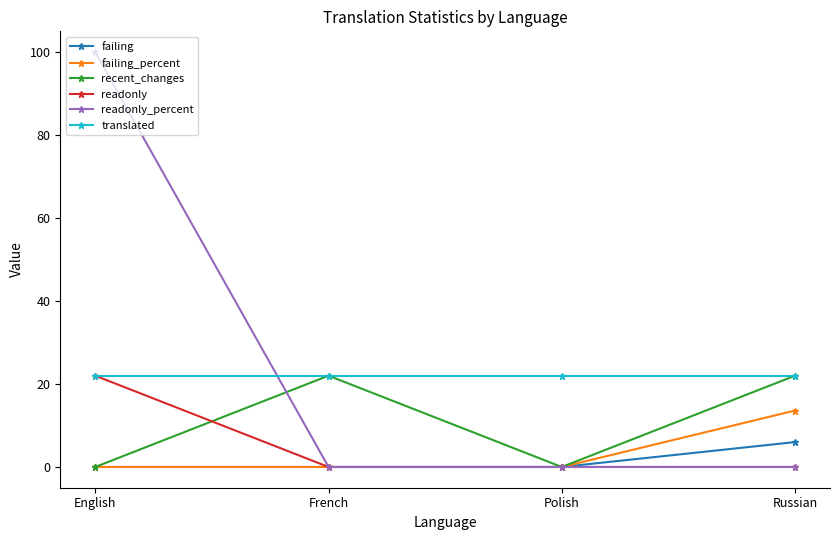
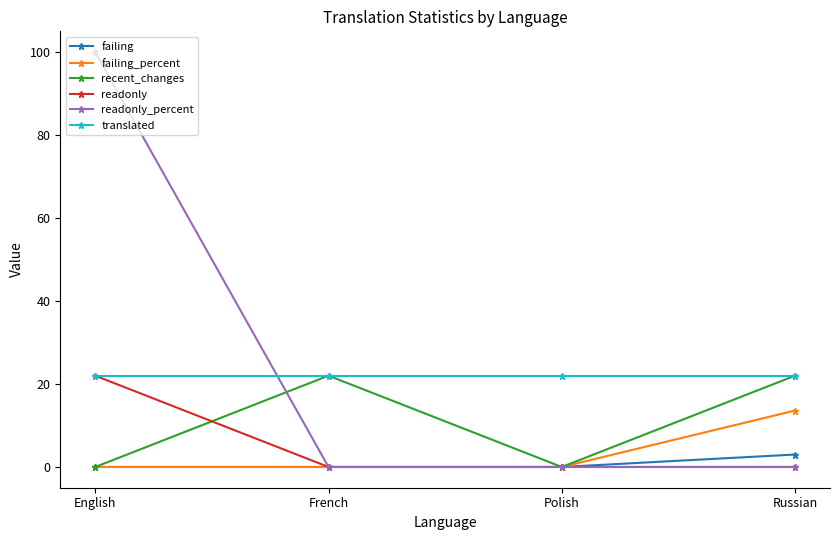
failing, Russian: 6 -> 3
